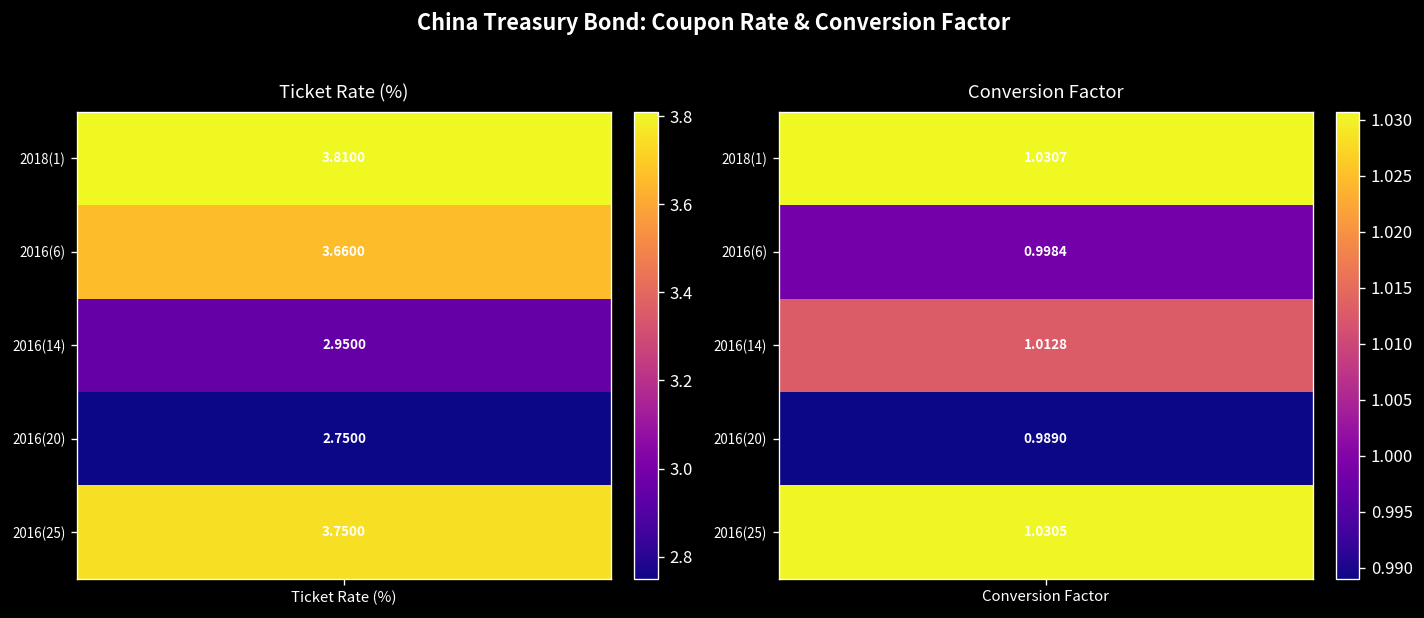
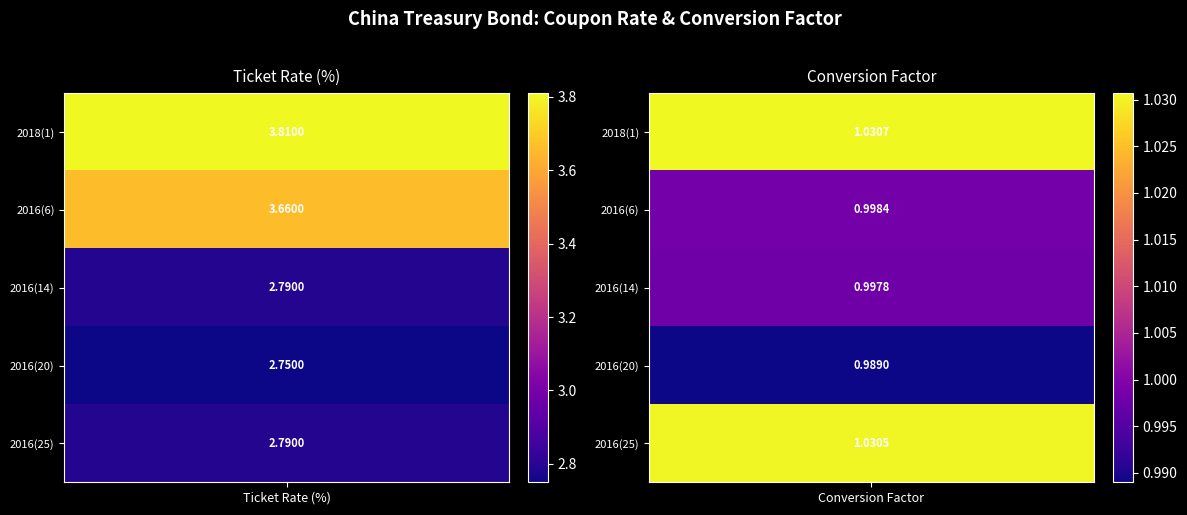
Ticket Rate (%), 2016(14), Ticket Rate (%): 2.9500 -> 2.7900
Ticket Rate (%), 2016(25), Ticket Rate (%): 3.7500 -> 2.7900
Conversion Factor, 2016(14), Conversion Factor: 1.0128 -> 0.9978
